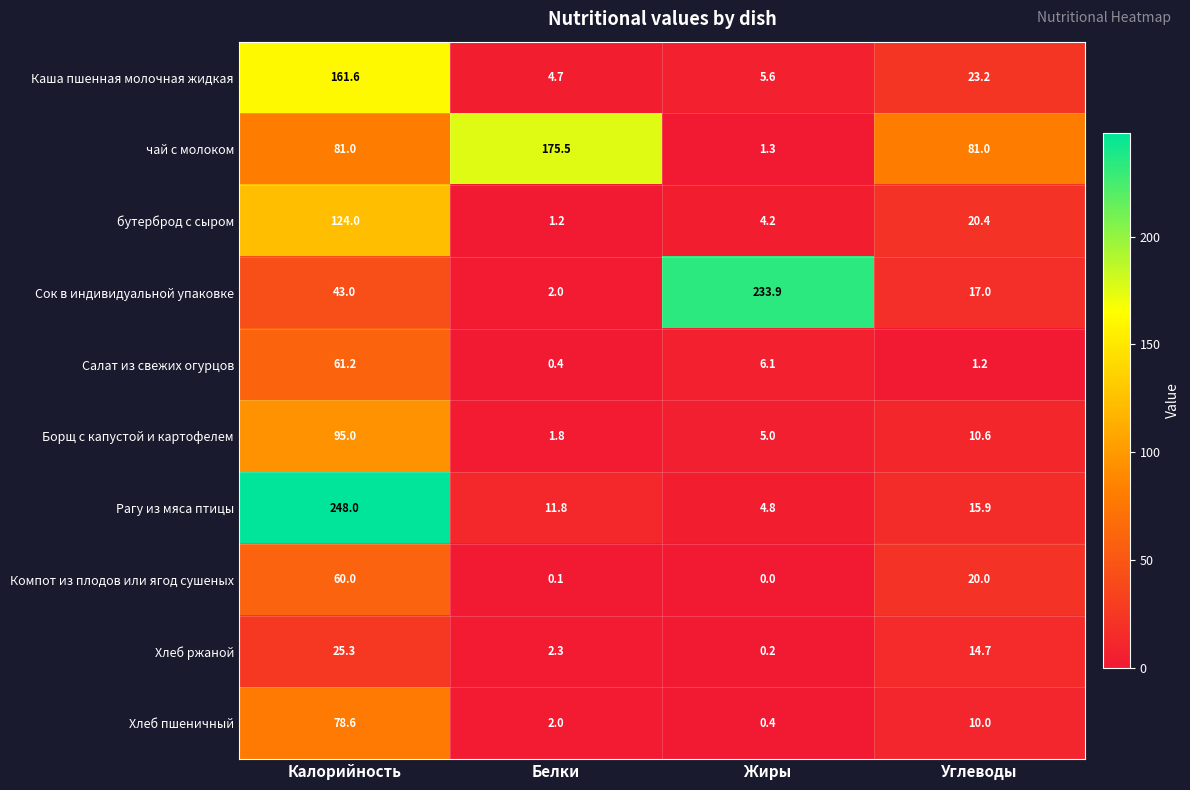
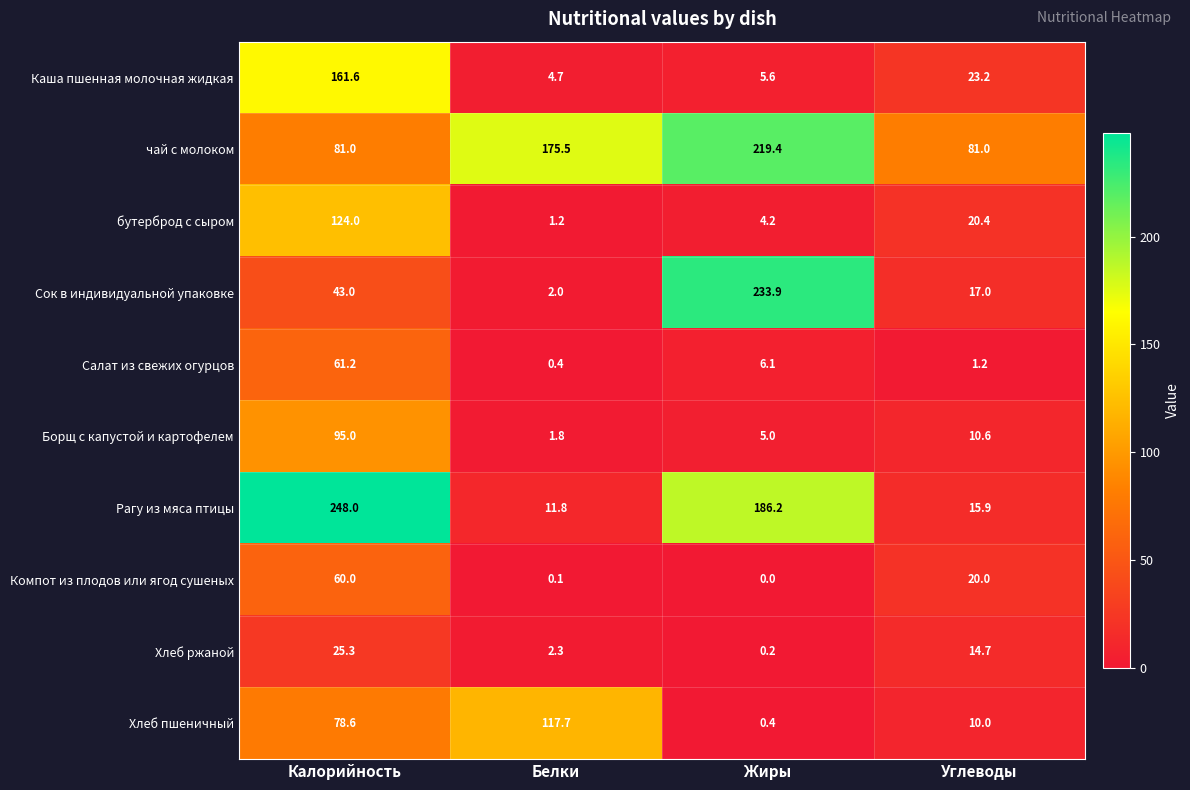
чай с молоком, Жиры: 1.3 -> 219.4
Рагу из мяса птицы, Жиры: 4.8 -> 186.2
Хлеб пшеничный, Белки: 2.0 -> 117.7
